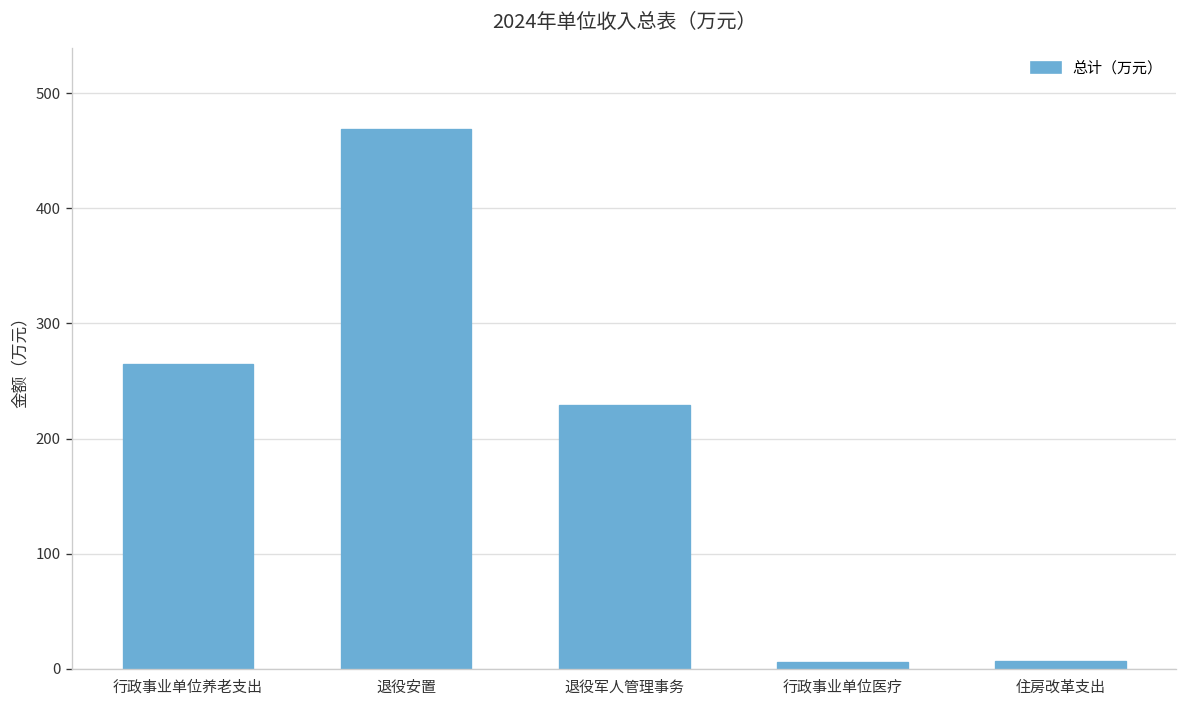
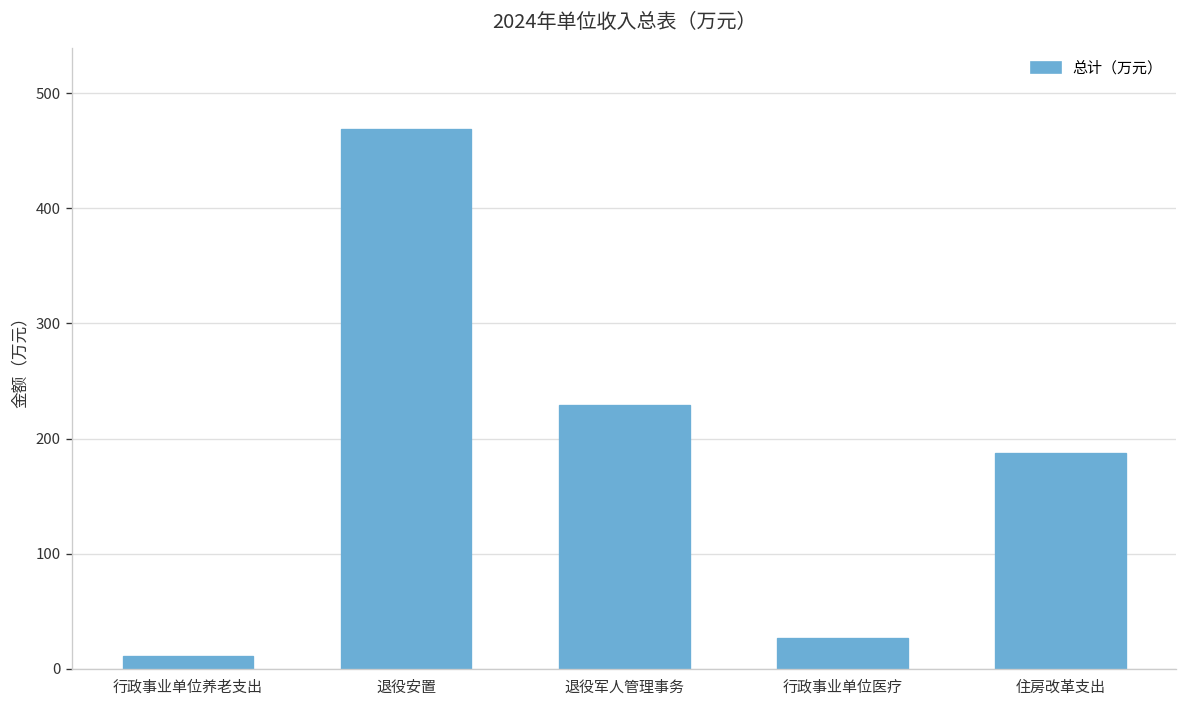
行政事业单位养老支出: 260 -> 10
行政事业单位医疗: 10 -> 30
住房改革支出: 10 -> 190
